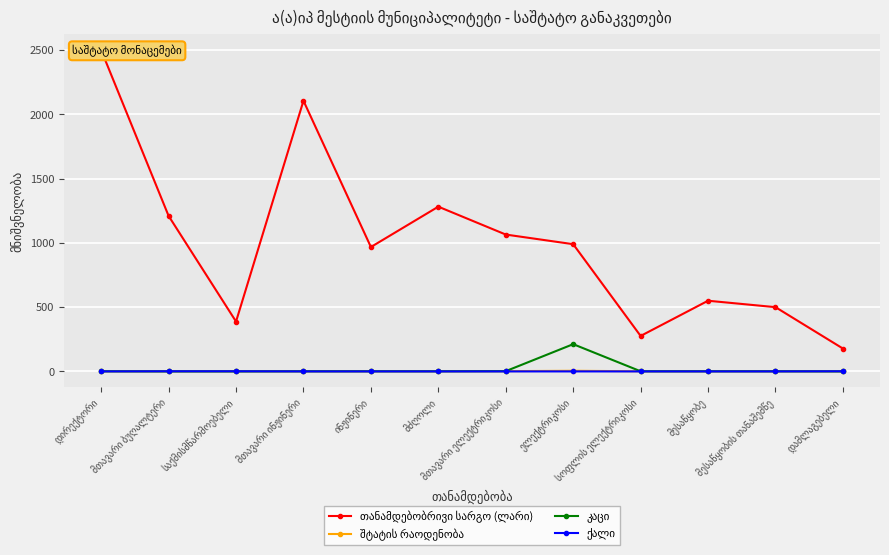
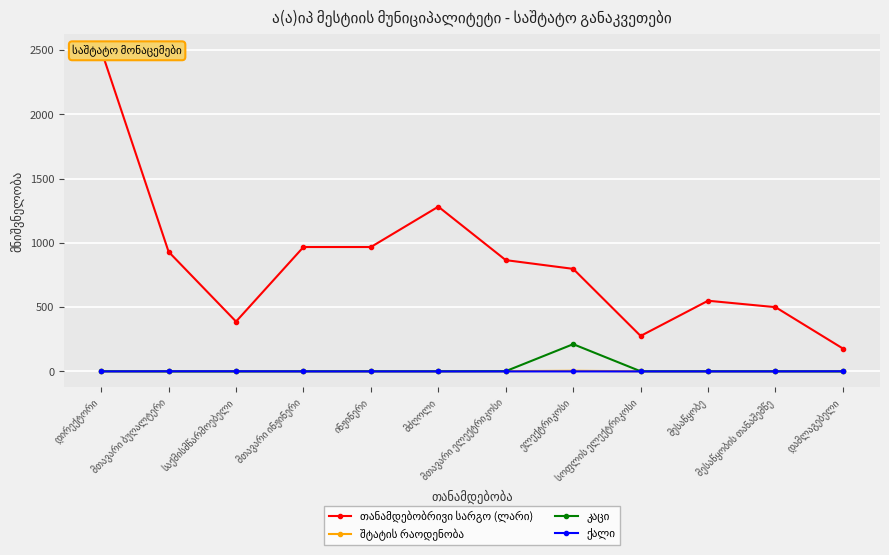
თანამდებობრივი სარგო (ლარი), მთავარი ბუღალტერი: 1210 -> 930
თანამდებობრივი სარგო (ლარი), მთავარი ინჟინერი: 2110 -> 970
თანამდებობრივი სარგო (ლარი), მთავარი ელექტრიკოსი: 1070 -> 870
თანამდებობრივი სარგო (ლარი), ელექტრიკოსი: 990 -> 800
